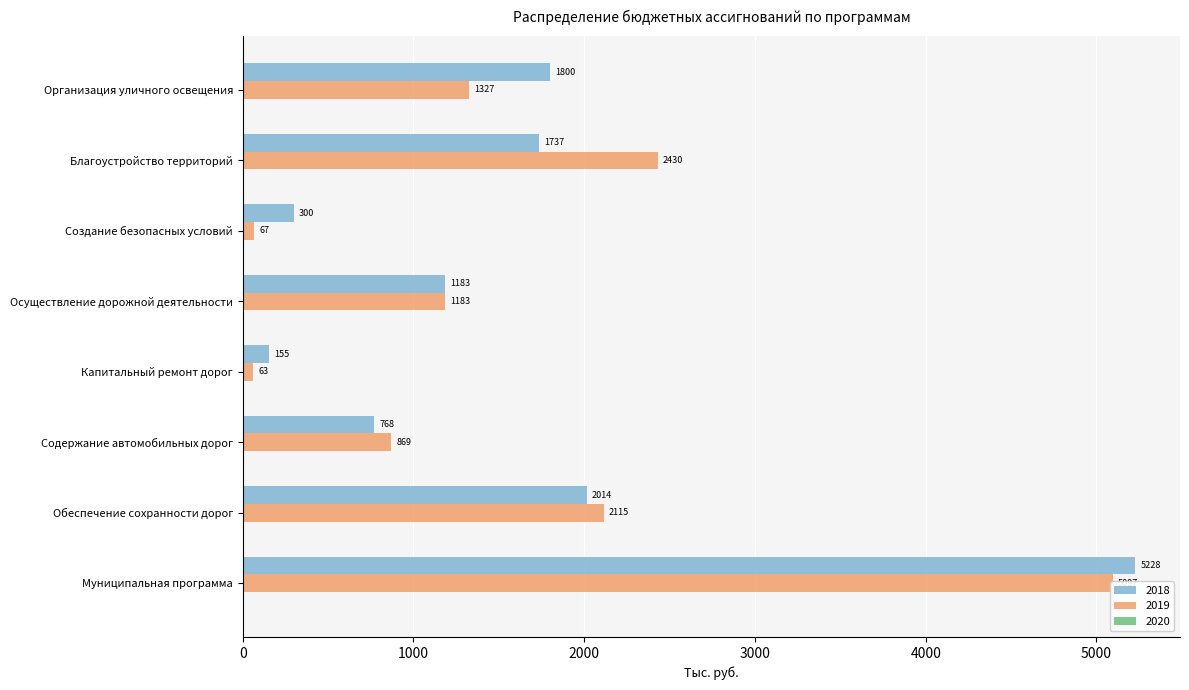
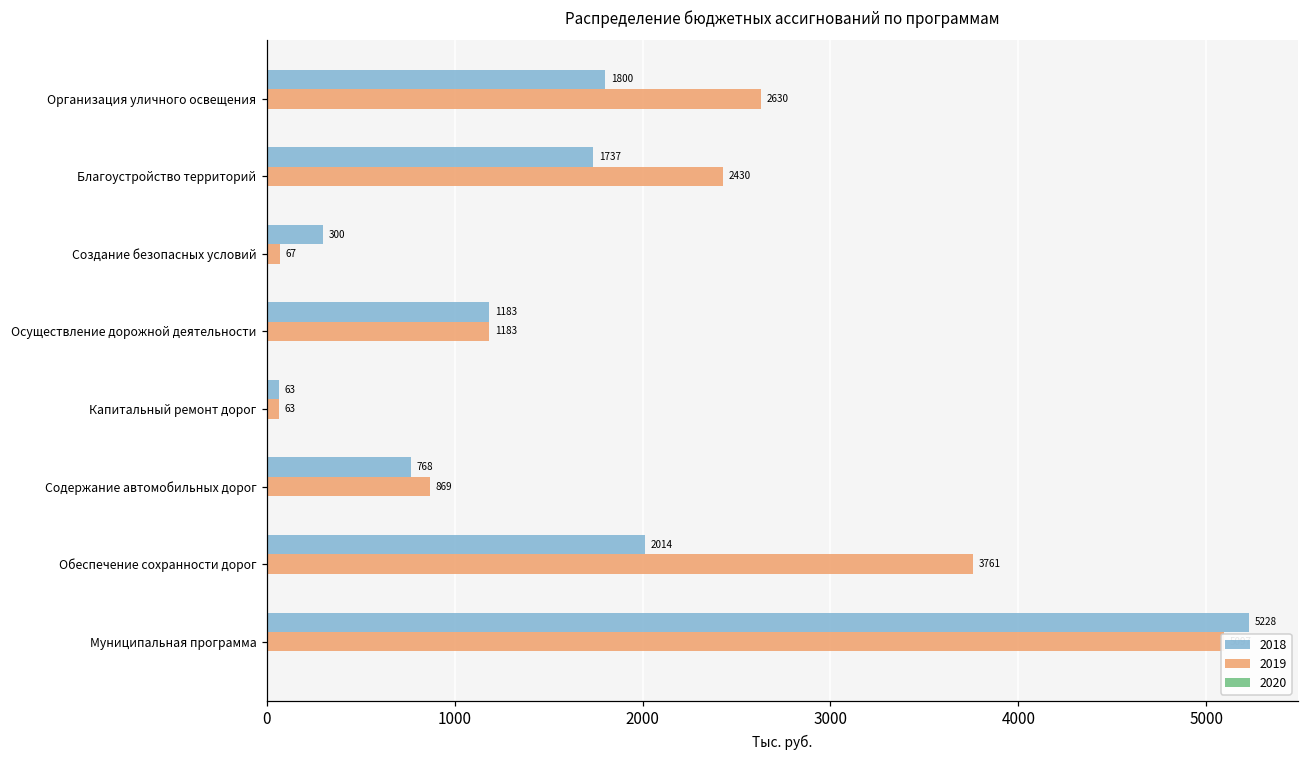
2019, Организация уличного освещения: 1327 -> 2630
2018, Капитальный ремонт дорог: 155 -> 63
2019, Обеспечение сохранности дорог: 2115 -> 3761
